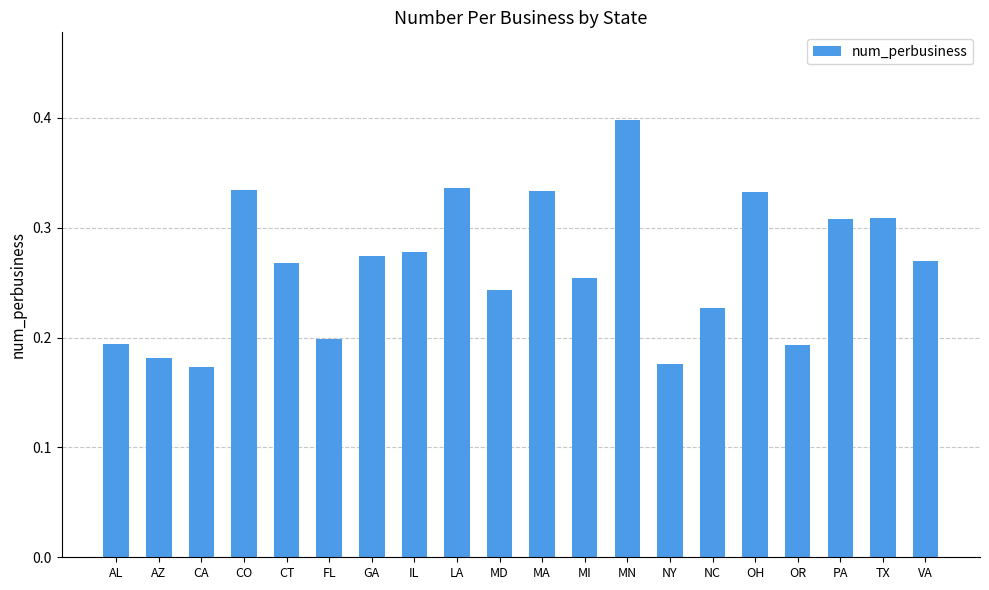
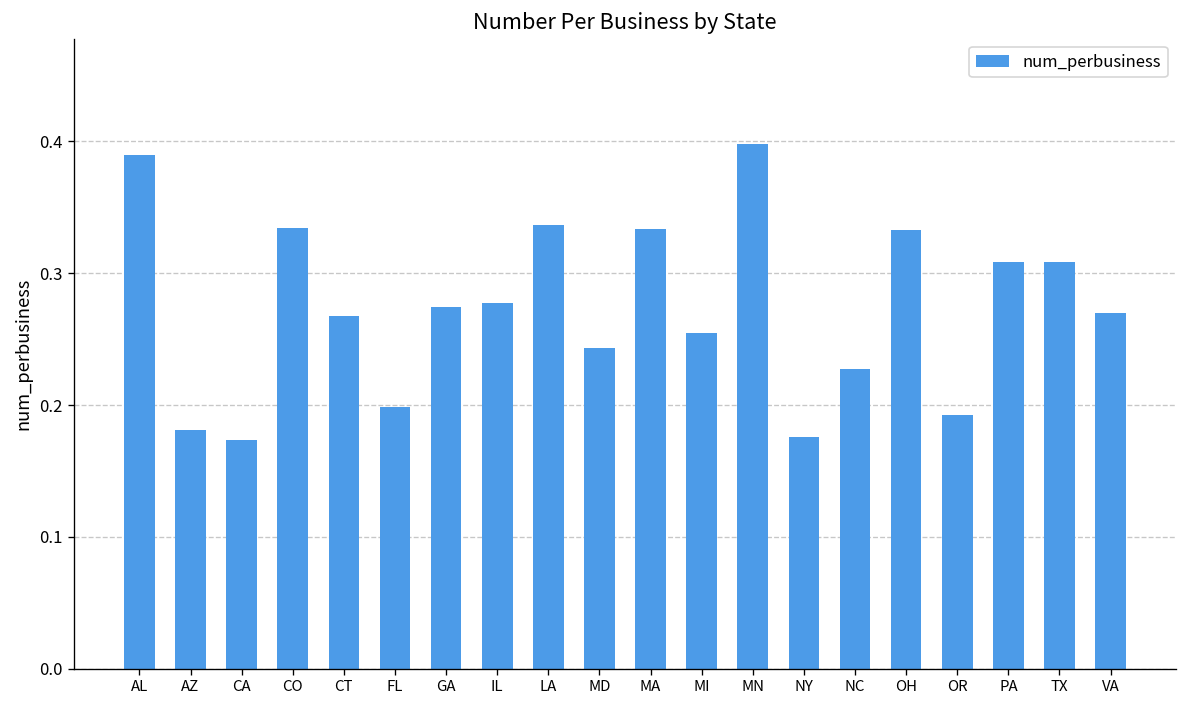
AL: 0.194 -> 0.389
